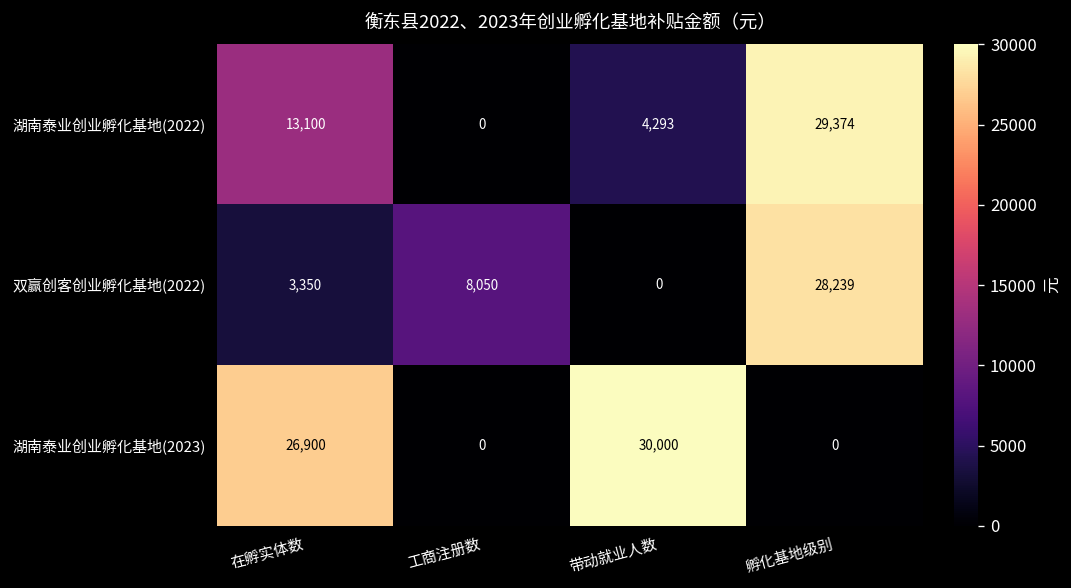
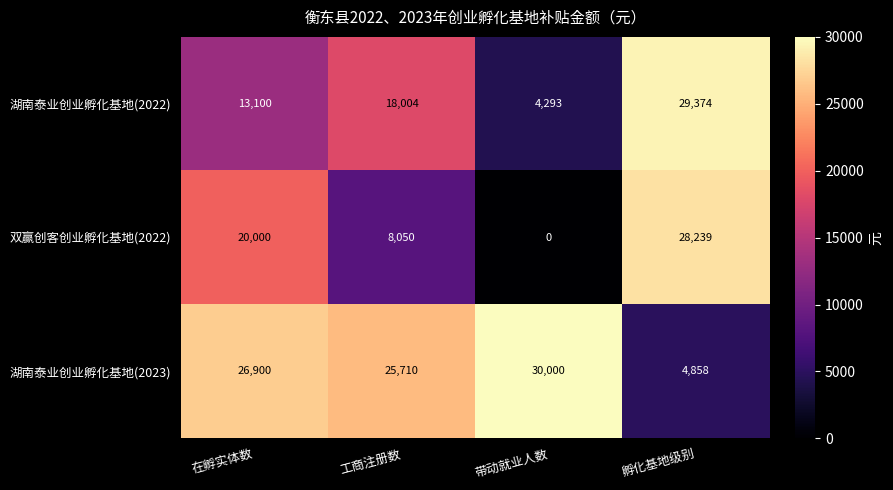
湖南泰业创业孵化基地(2022), 工商注册数: 0 -> 18,004
双赢创客创业孵化基地(2022), 在孵实体数: 3,350 -> 20,000
湖南泰业创业孵化基地(2023), 工商注册数: 0 -> 25,710
湖南泰业创业孵化基地(2023), 孵化基地级别: 0 -> 4,858
